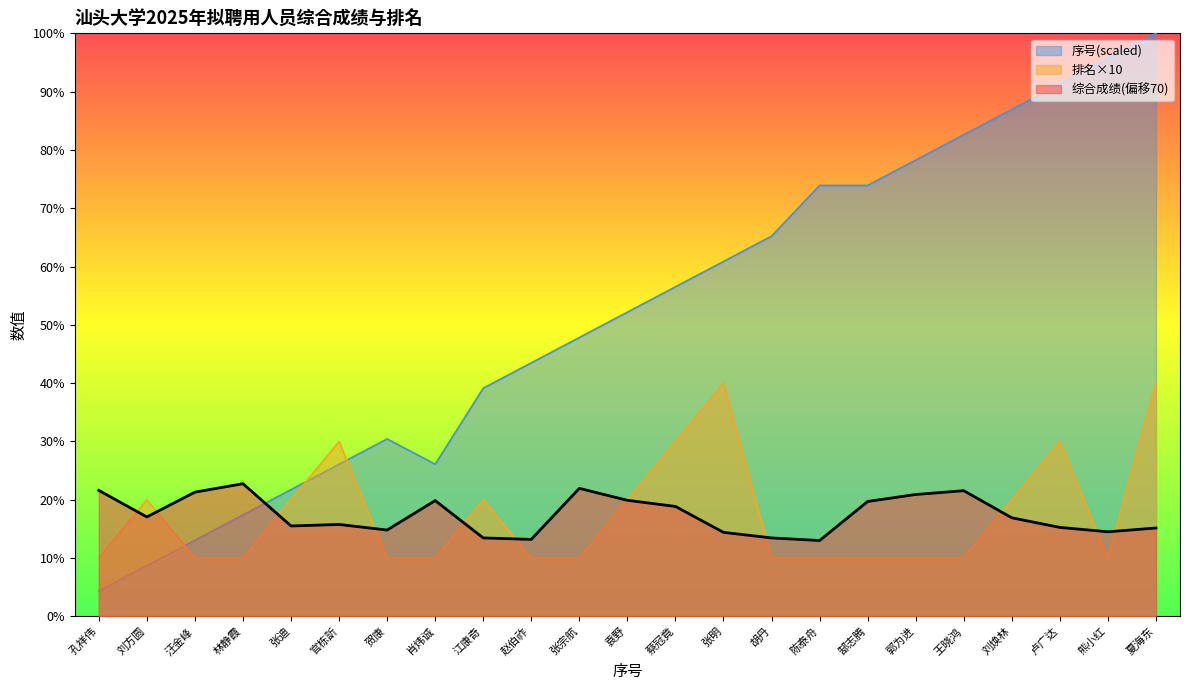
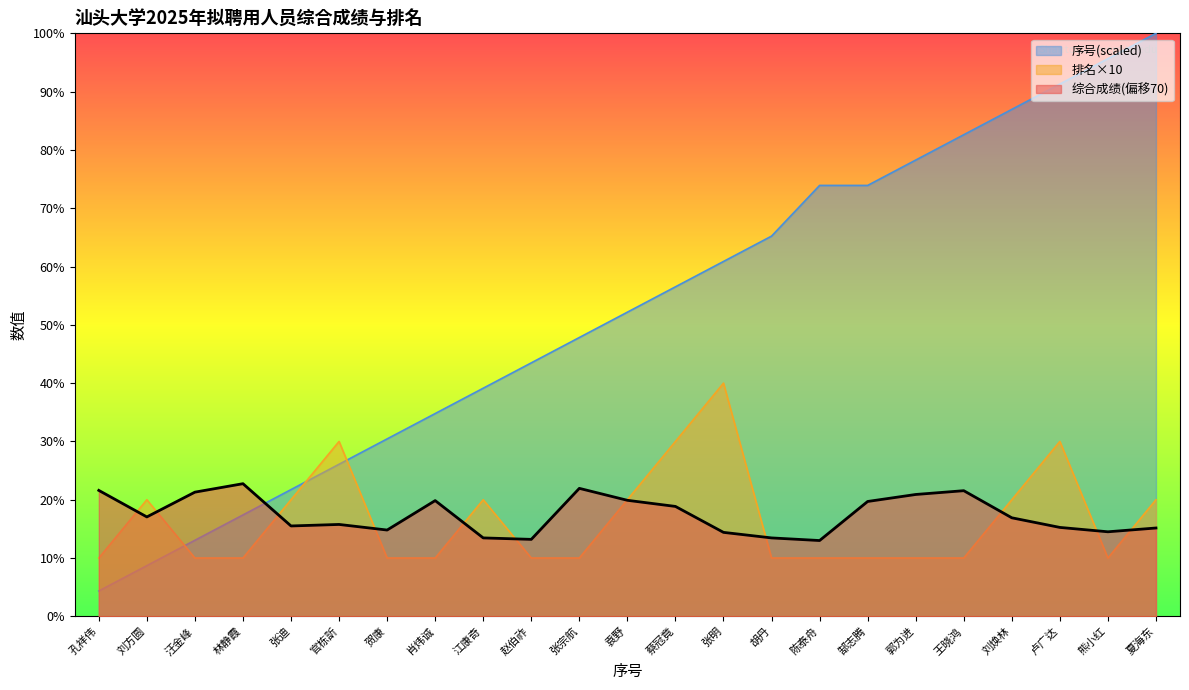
序号(scaled), 肖炜诚: 26% -> 35%
排名×10, 夏海东: 40% -> 20%
